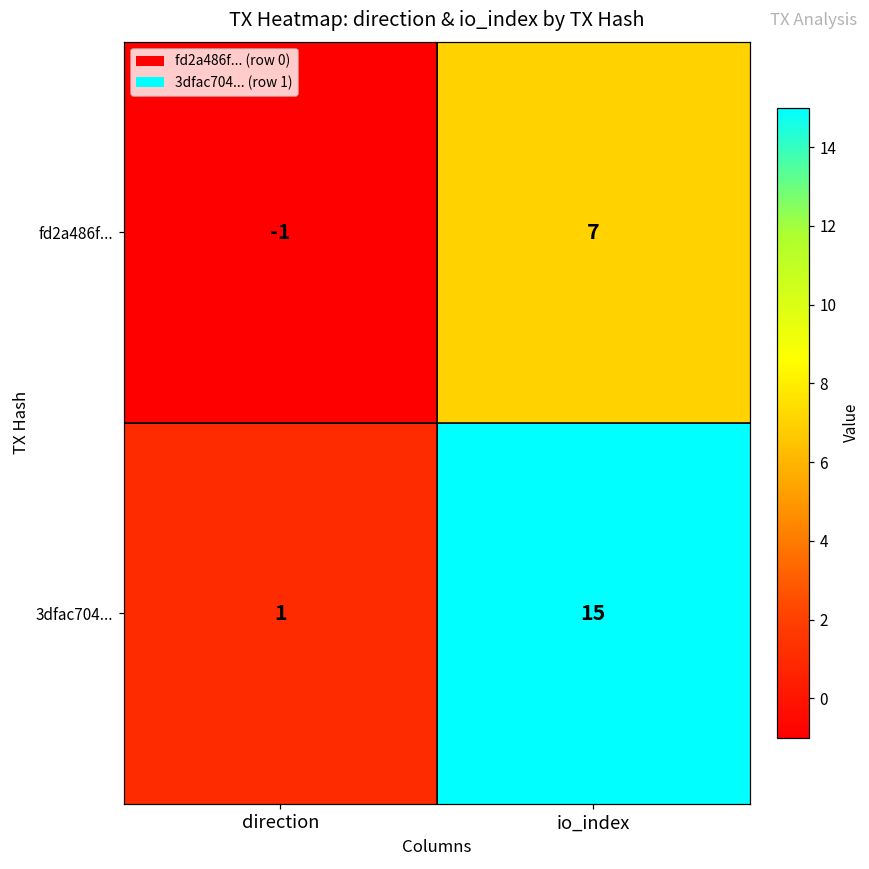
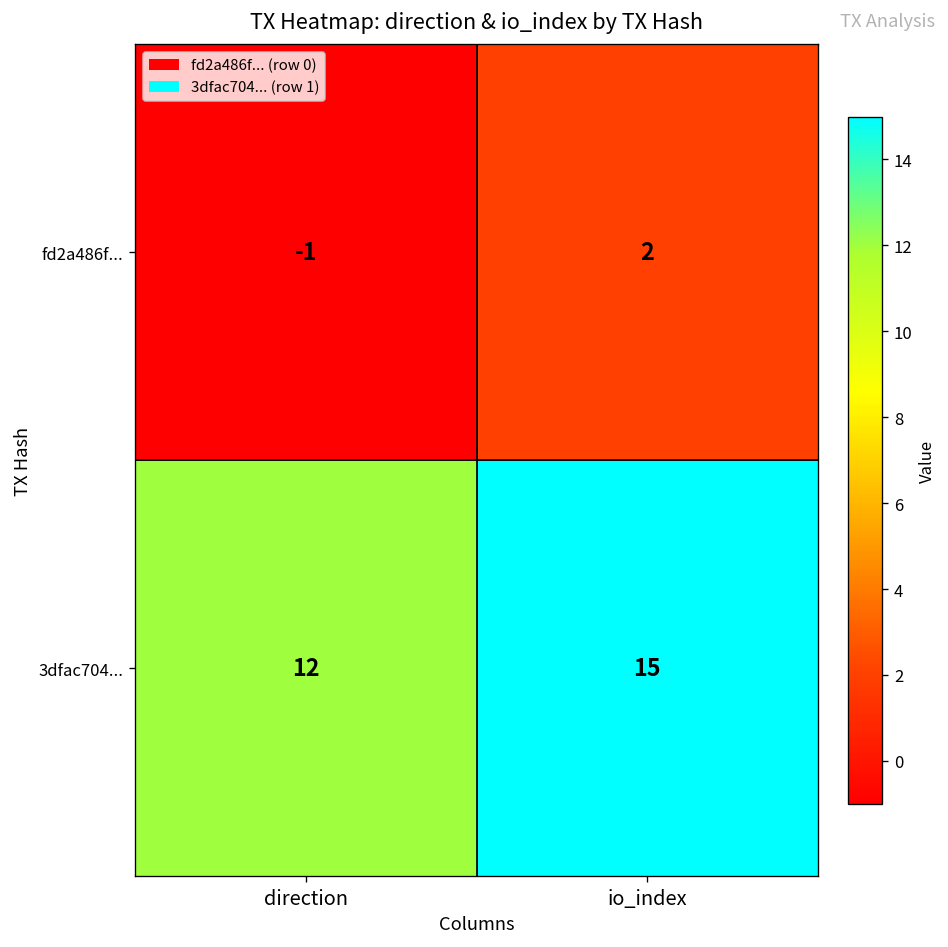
fd2a486f..., io_index: 7 -> 2
3dfac704..., direction: 1 -> 12
